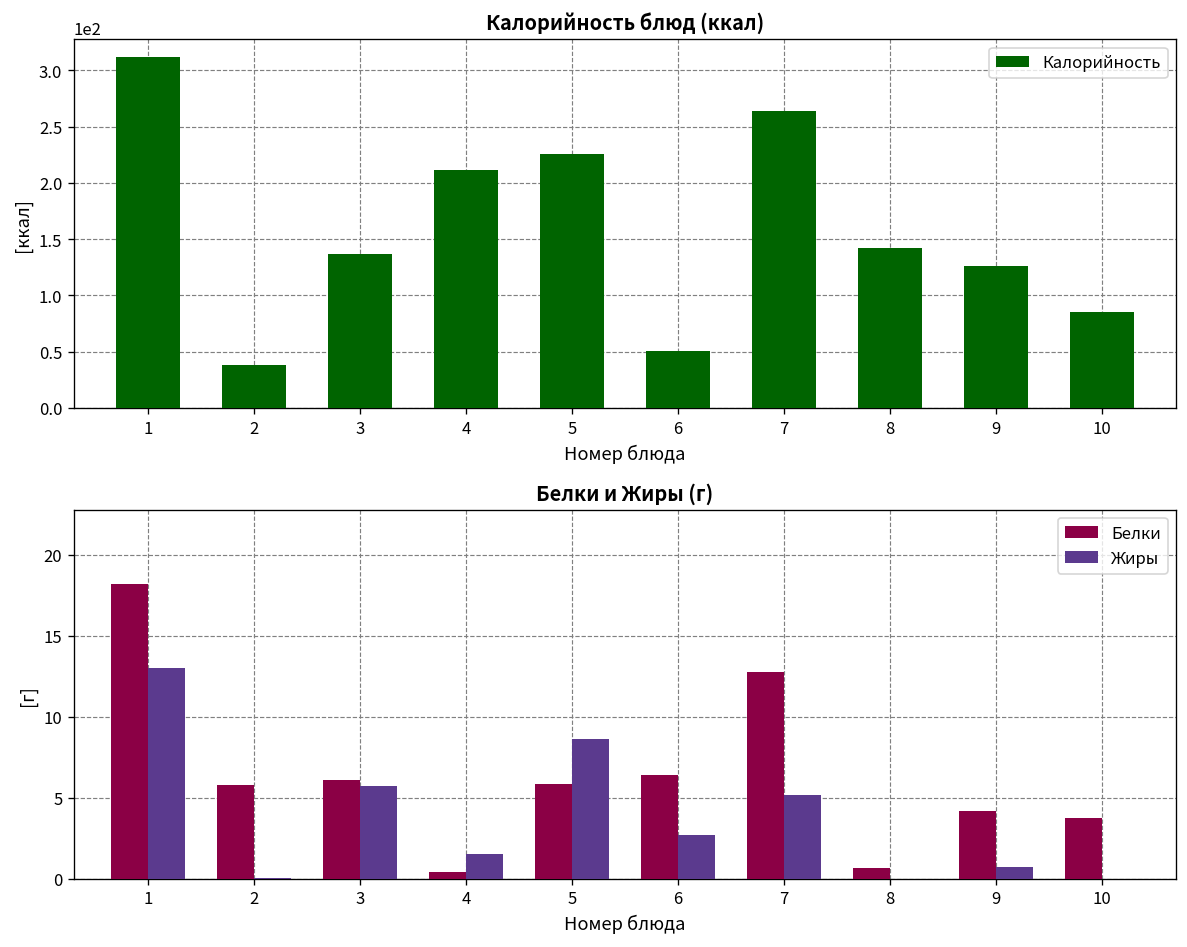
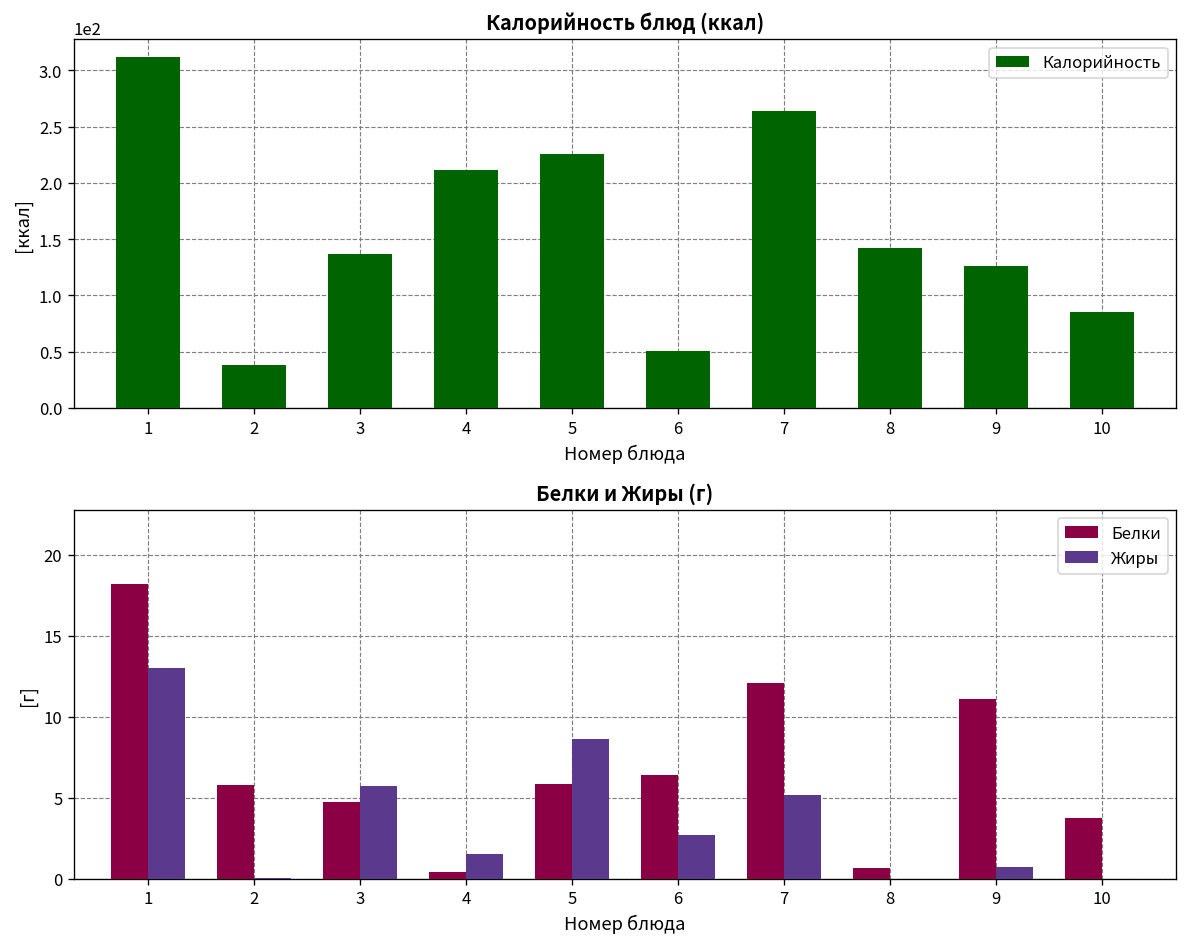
Белки и Жиры (г), Белки, 3: 6.1 -> 4.7
Белки и Жиры (г), Белки, 7: 12.8 -> 12.1
Белки и Жиры (г), Белки, 9: 4.2 -> 11.1
